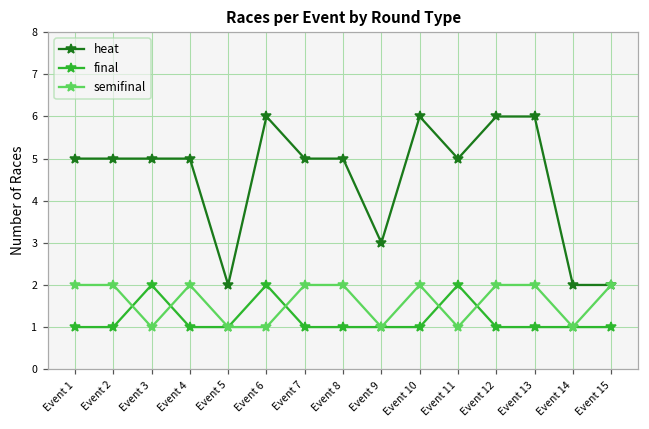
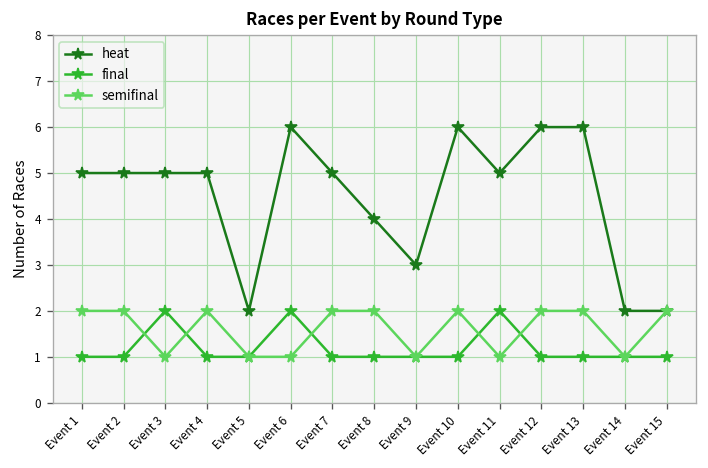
heat, Event 8: 5 -> 4
